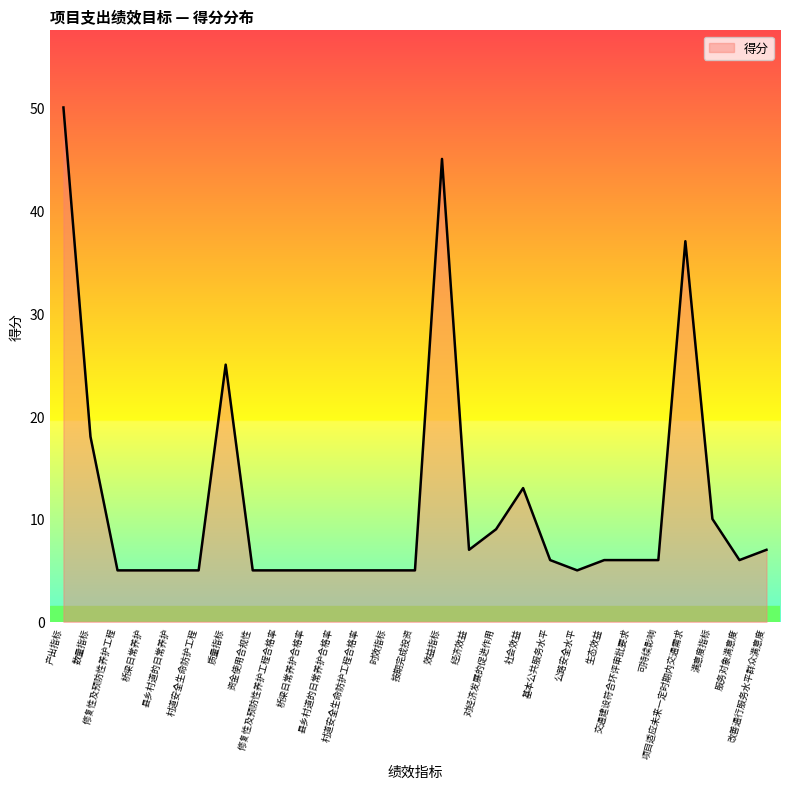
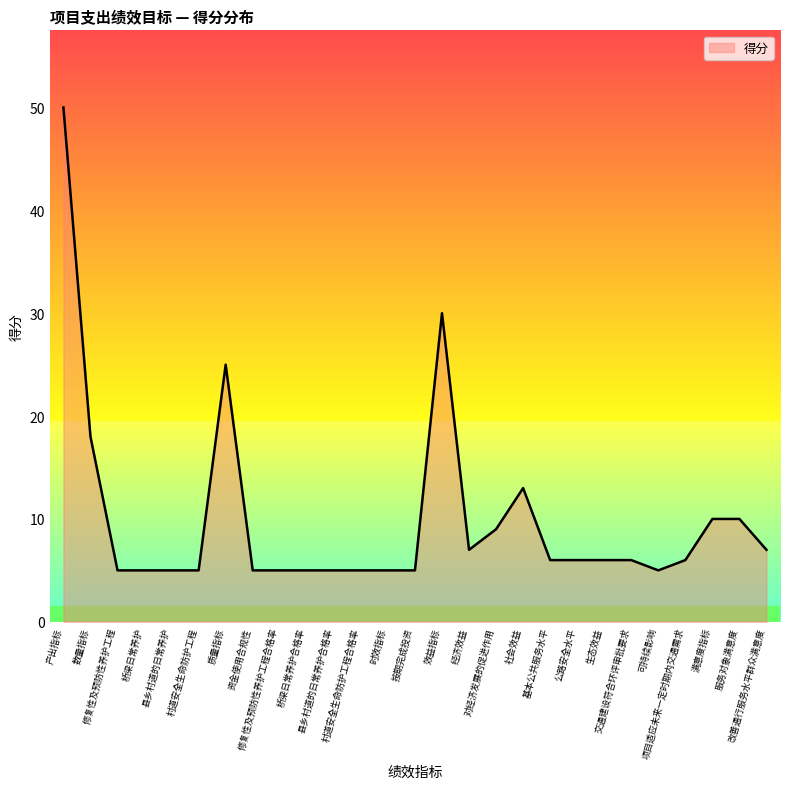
效益指标: 45 -> 30
公路安全水平: 5 -> 6
可持续影响: 6 -> 5
项目适应未来一定时期内交通需求: 37 -> 6
服务对象满意度: 6 -> 10
